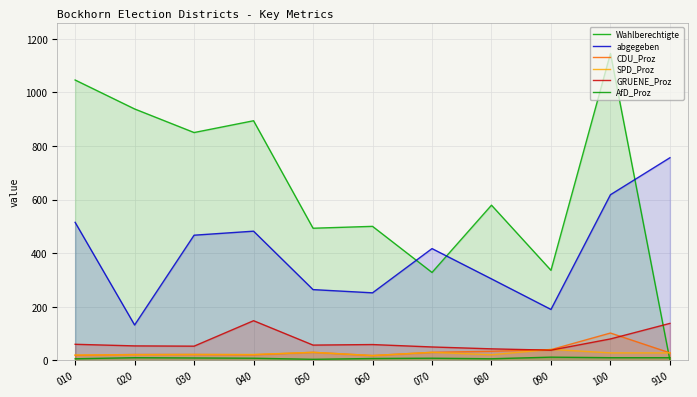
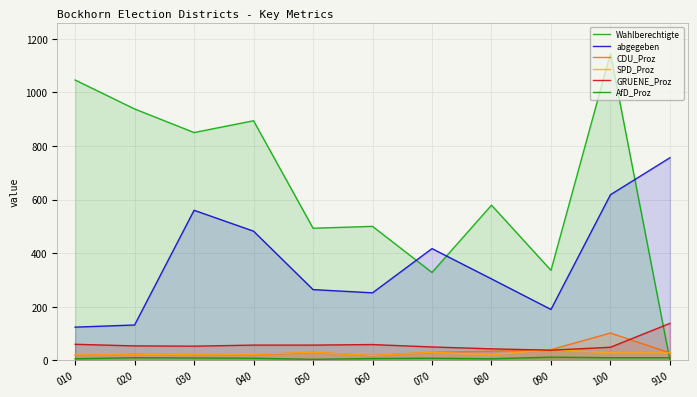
abgegeben, 010: 520 -> 120
abgegeben, 030: 470 -> 560
GRUENE_Proz, 040: 150 -> 60
GRUENE_Proz, 100: 80 -> 50
